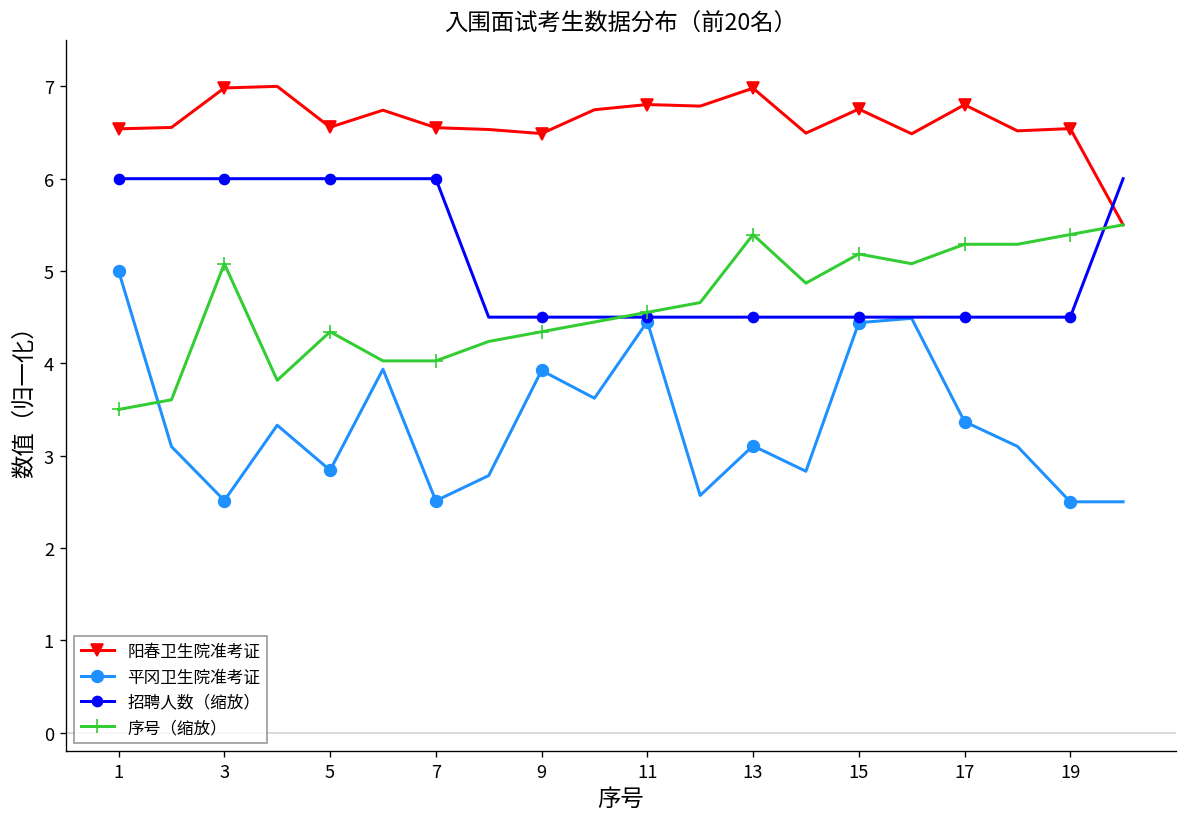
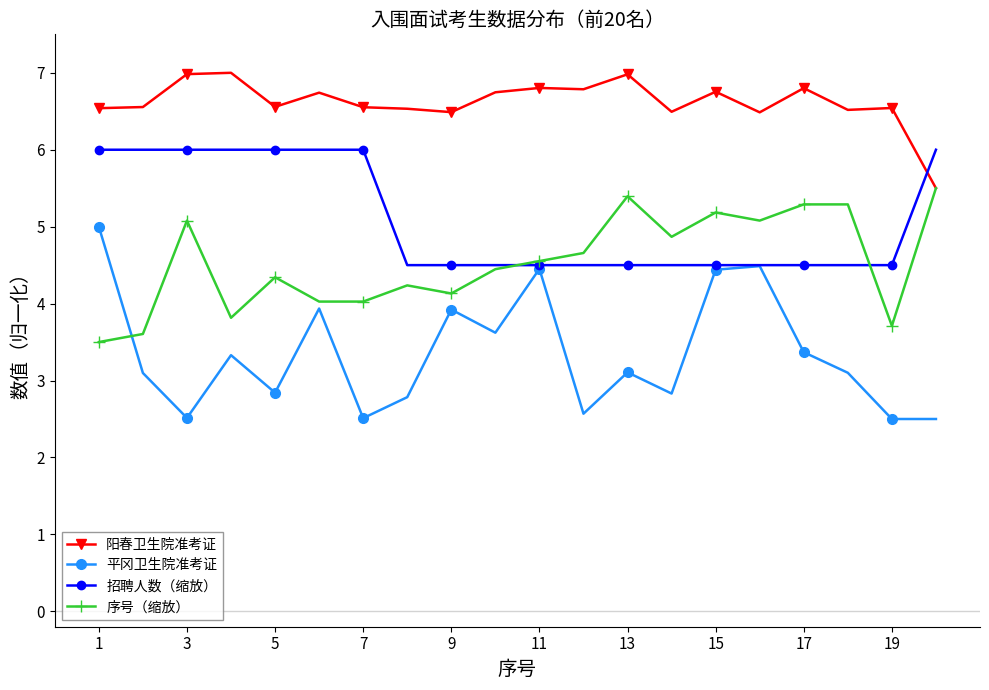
序号（缩放）, 9: 4.3 -> 4.1
序号（缩放）, 19: 5.4 -> 3.7
